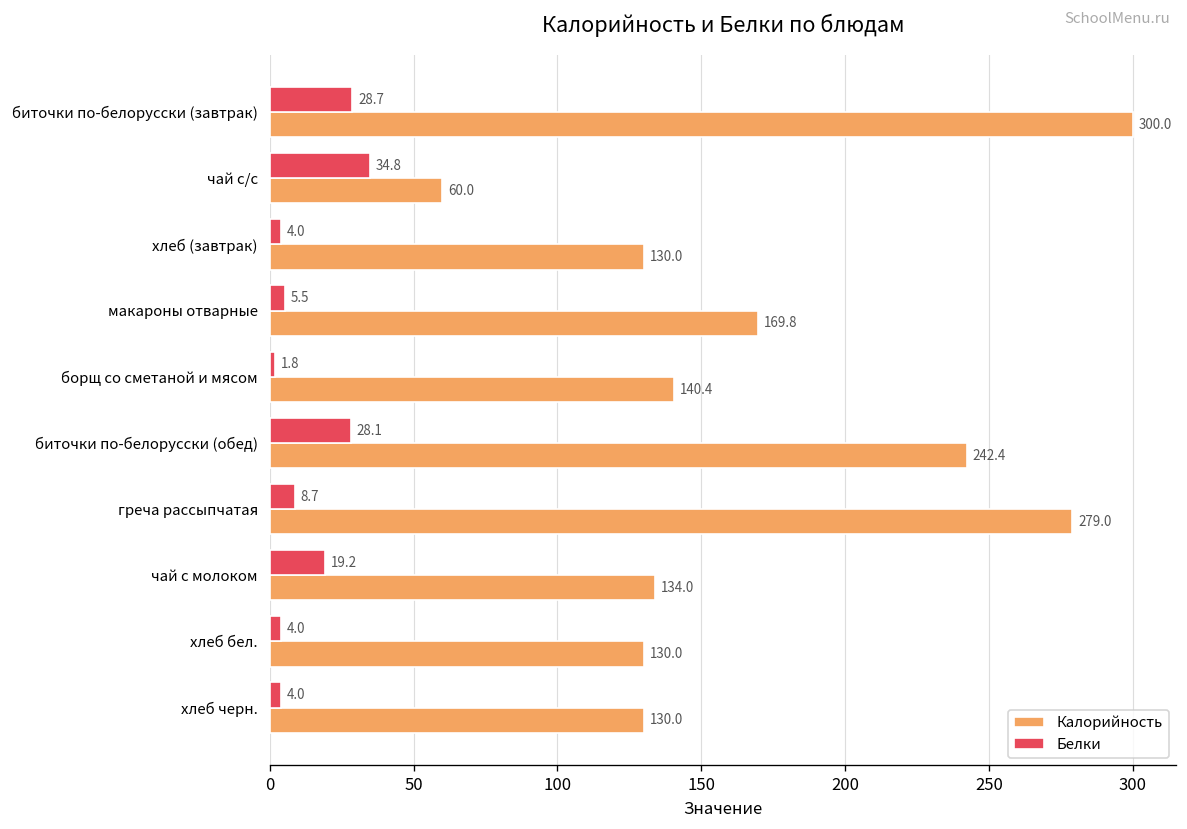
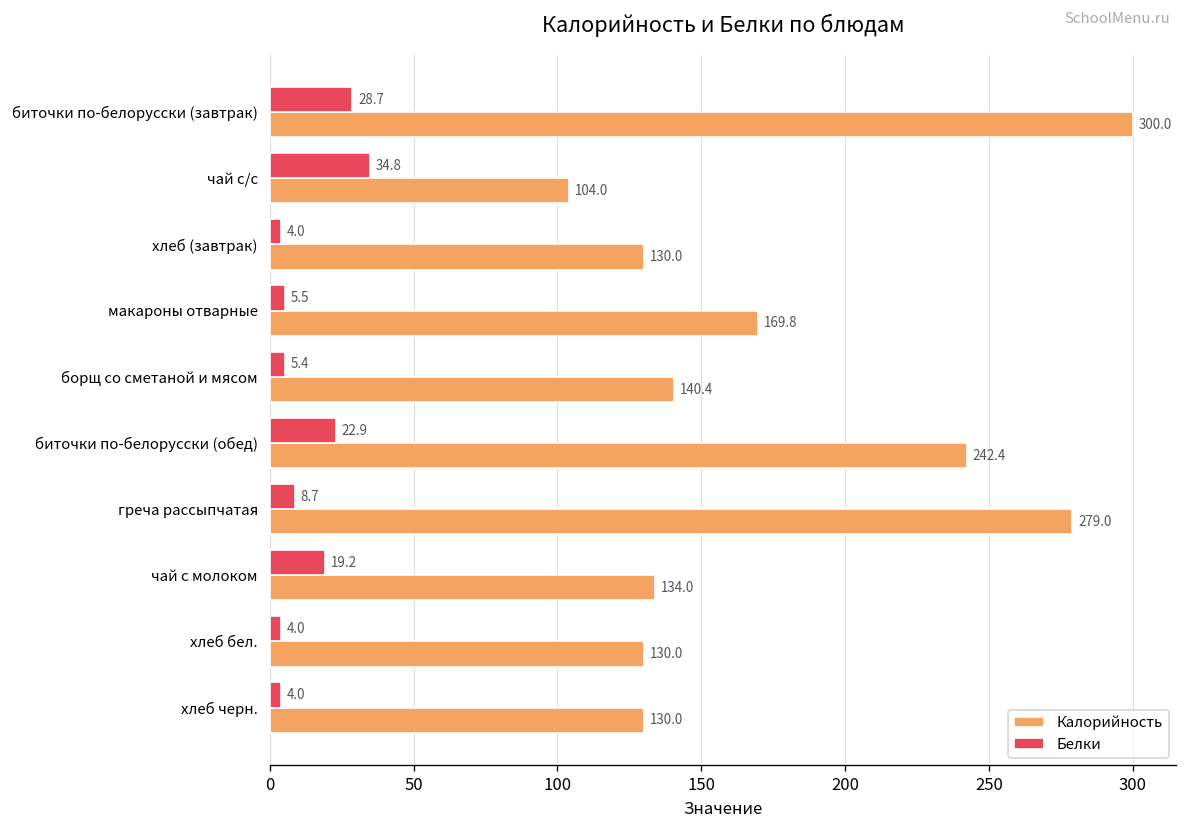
Калорийность, чай с/с: 60.0 -> 104.0
Белки, борщ со сметаной и мясом: 1.8 -> 5.4
Белки, биточки по-белорусски (обед): 28.1 -> 22.9
